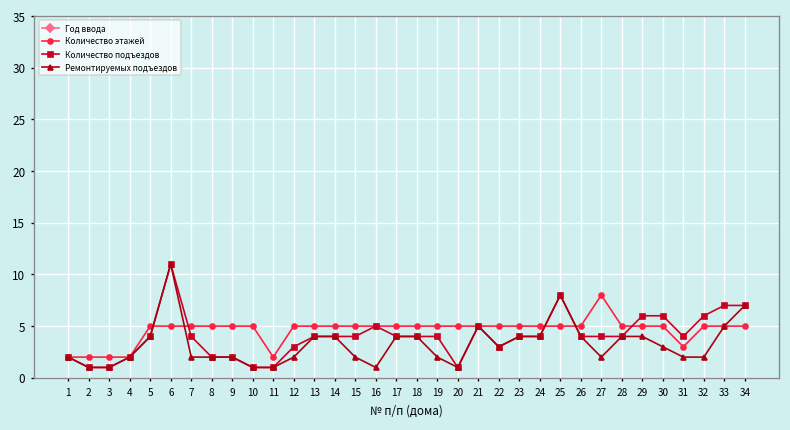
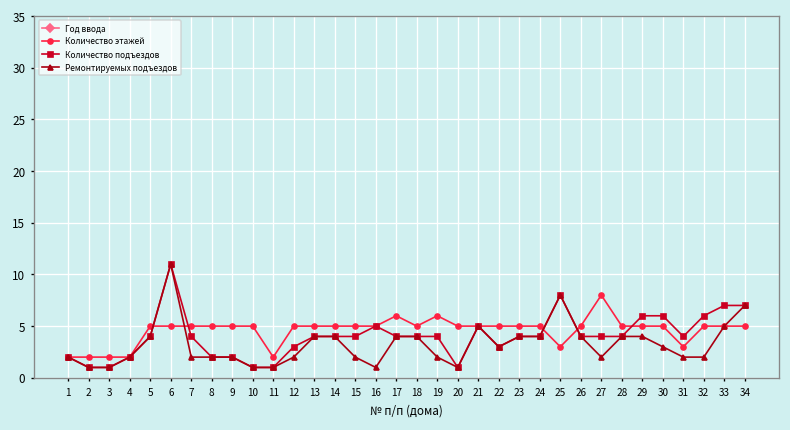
Количество этажей, 17: 5 -> 6
Количество этажей, 19: 5 -> 6
Количество этажей, 25: 5 -> 3
